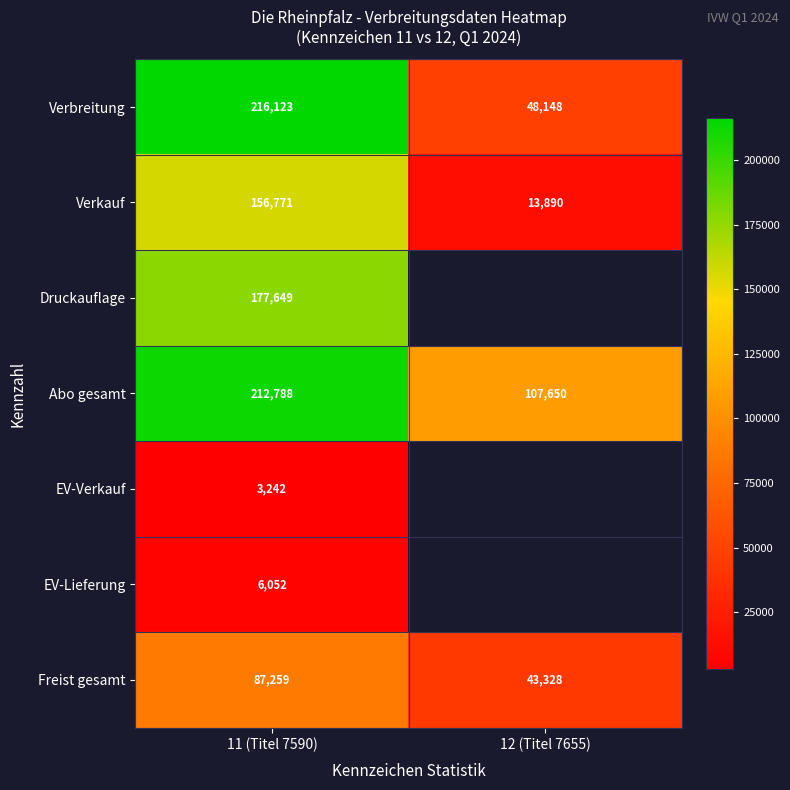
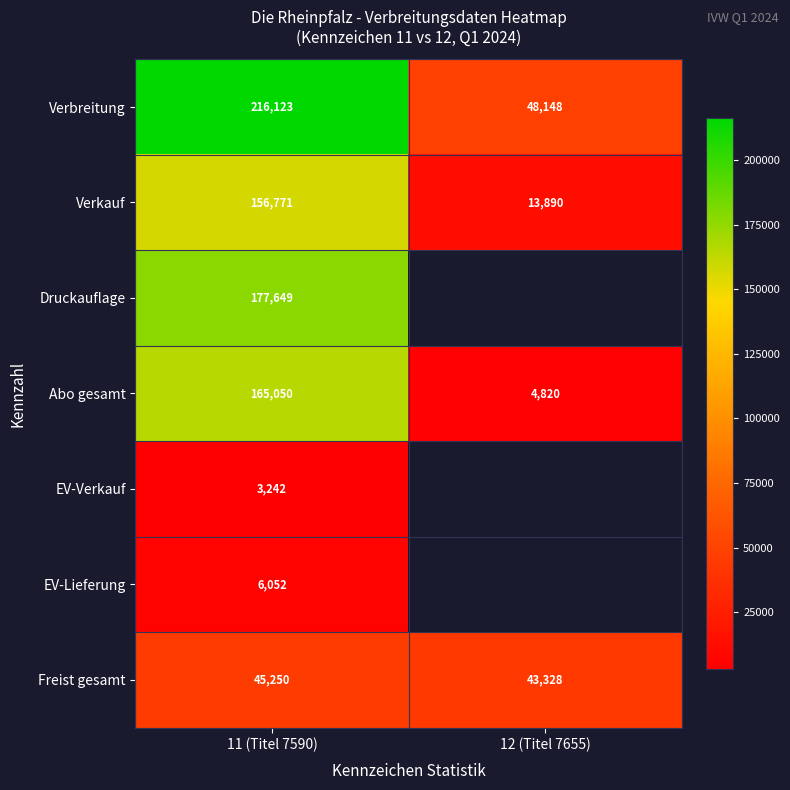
Abo gesamt, 11 (Titel 7590): 212,788 -> 165,050
Abo gesamt, 12 (Titel 7655): 107,650 -> 4,820
Freist gesamt, 11 (Titel 7590): 87,259 -> 45,250
